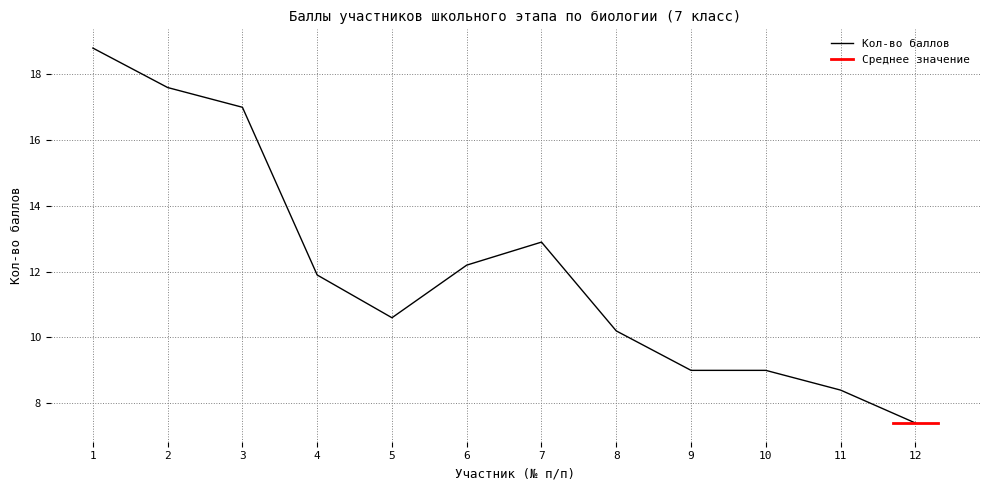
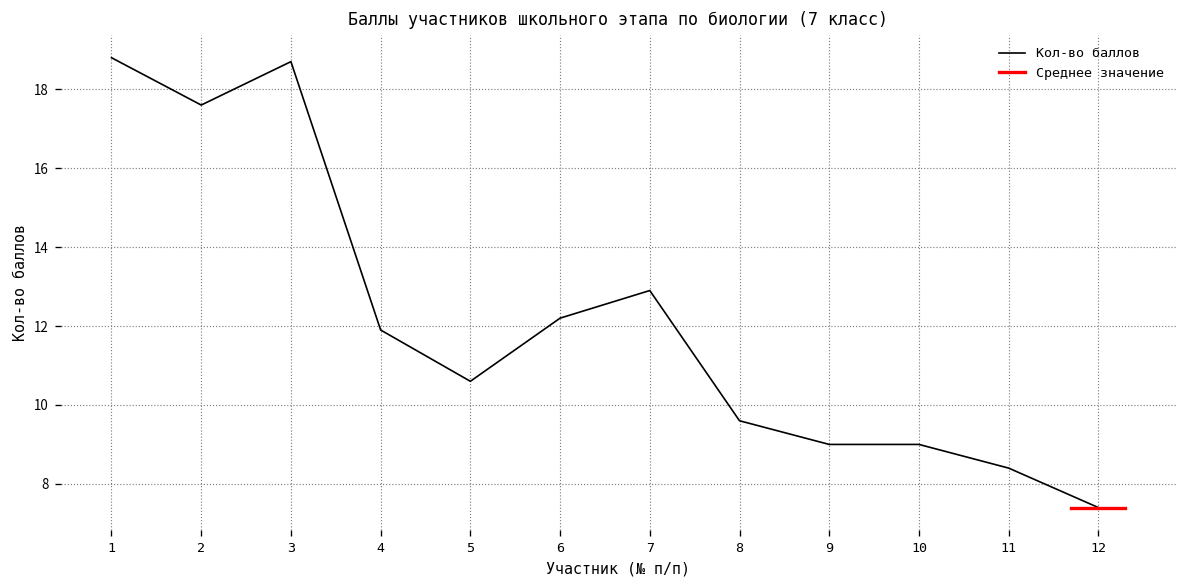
Кол-во баллов, 3: 17.0 -> 18.7
Кол-во баллов, 8: 10.2 -> 9.6
